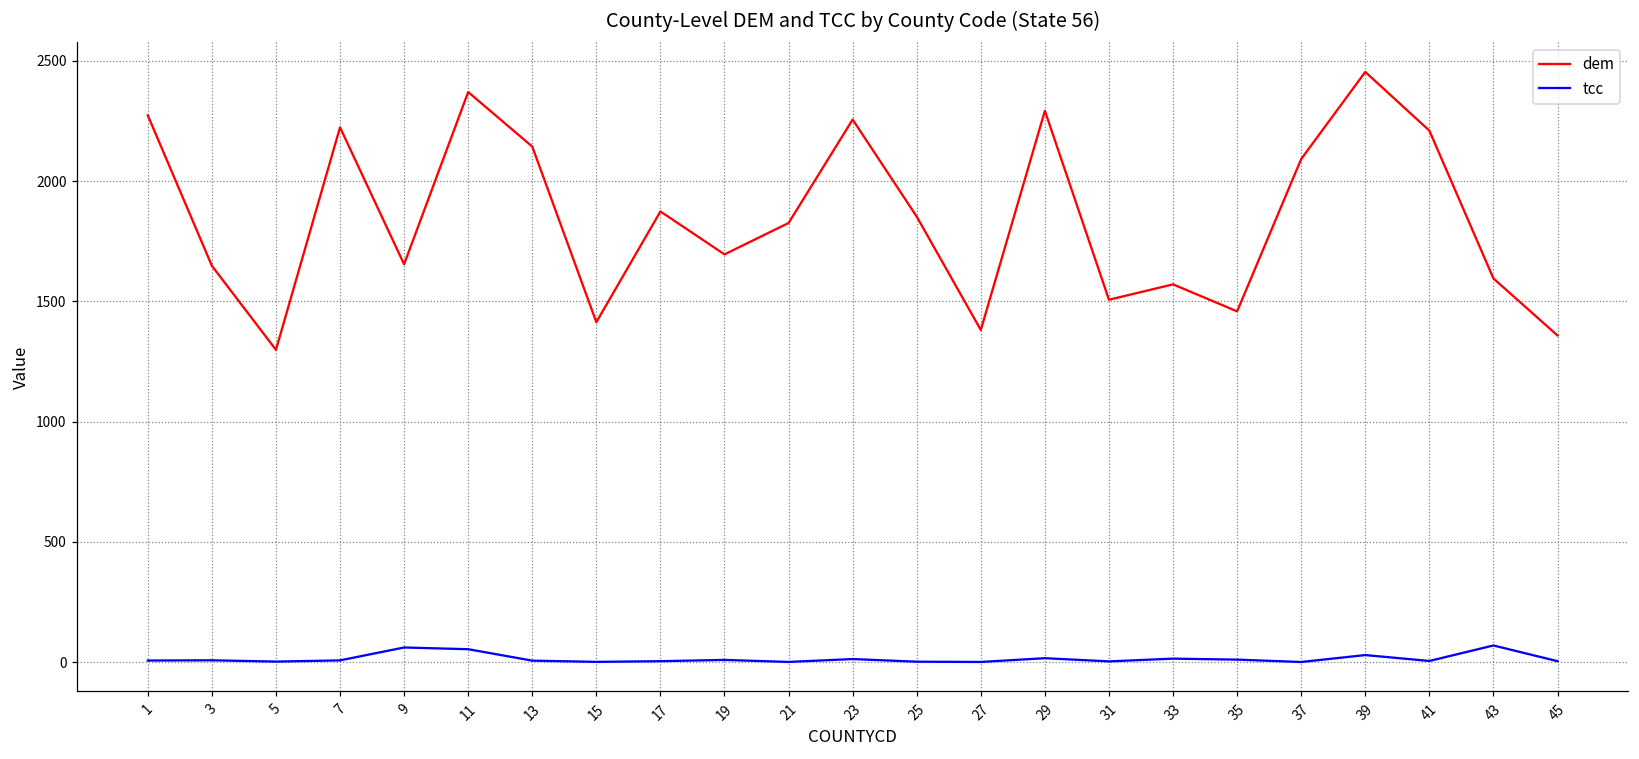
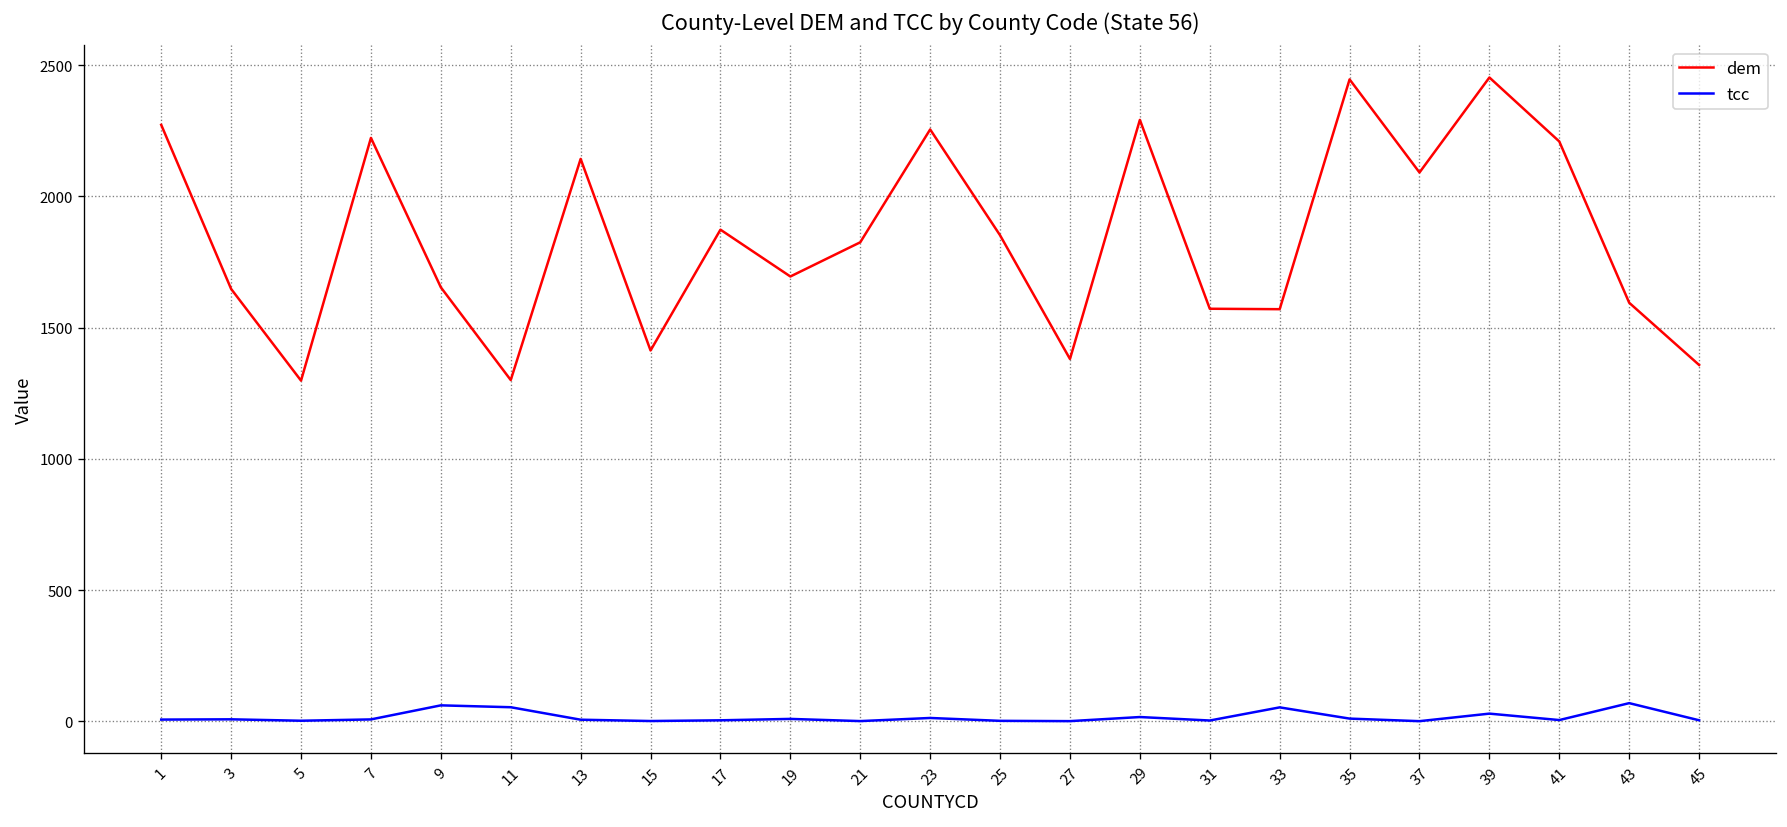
dem, 11: 2370 -> 1300
dem, 31: 1510 -> 1570
tcc, 33: 10 -> 50
dem, 35: 1460 -> 2450
